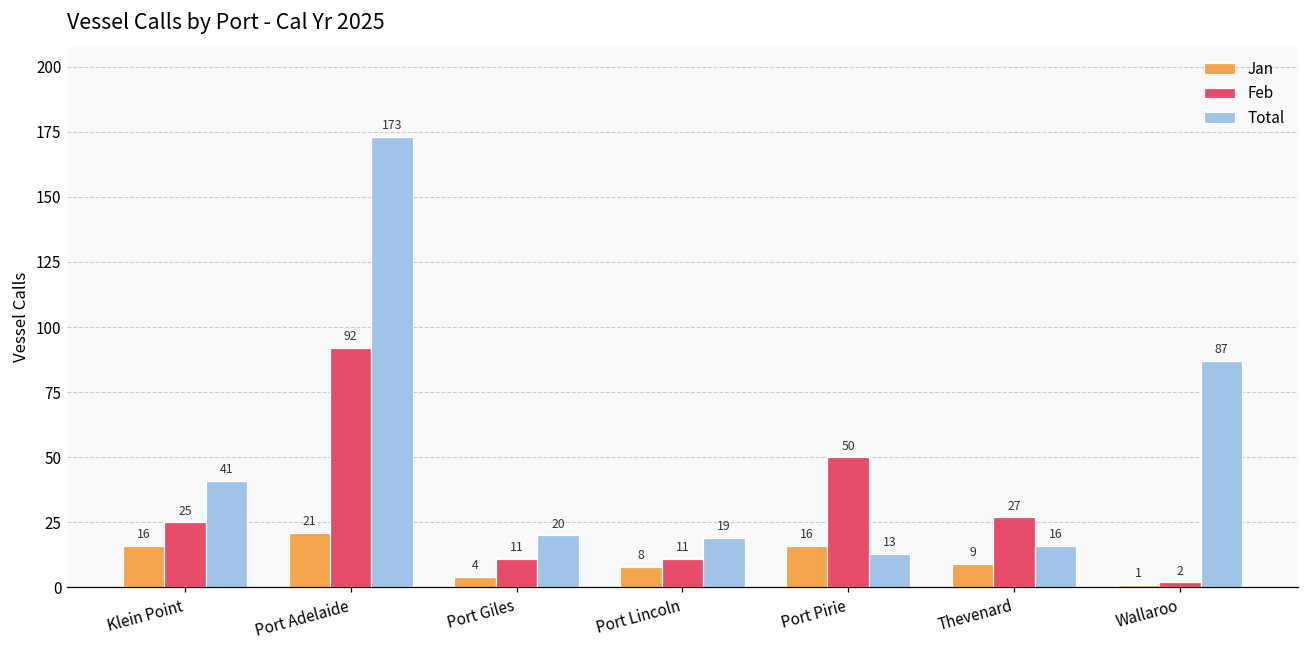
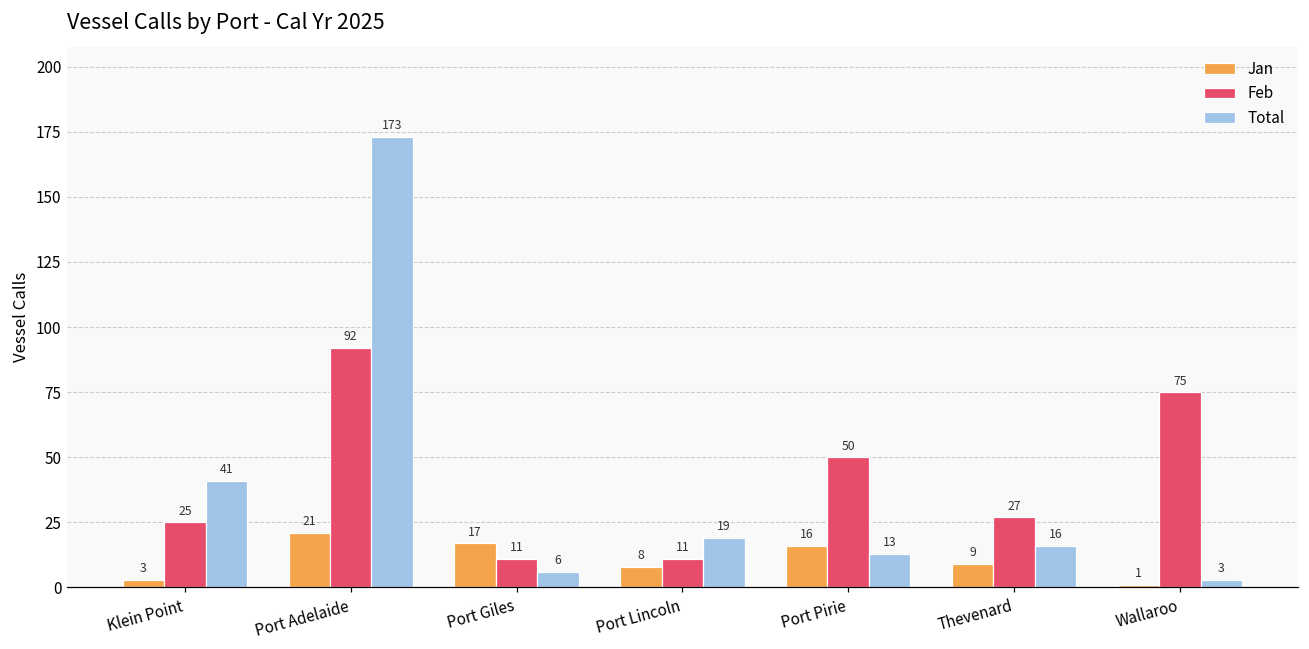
Jan, Klein Point: 16 -> 3
Jan, Port Giles: 4 -> 17
Total, Port Giles: 20 -> 6
Feb, Wallaroo: 2 -> 75
Total, Wallaroo: 87 -> 3
